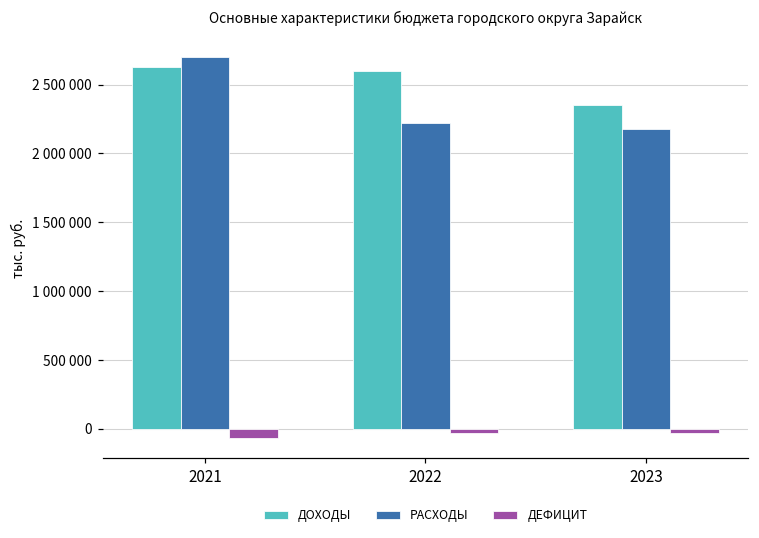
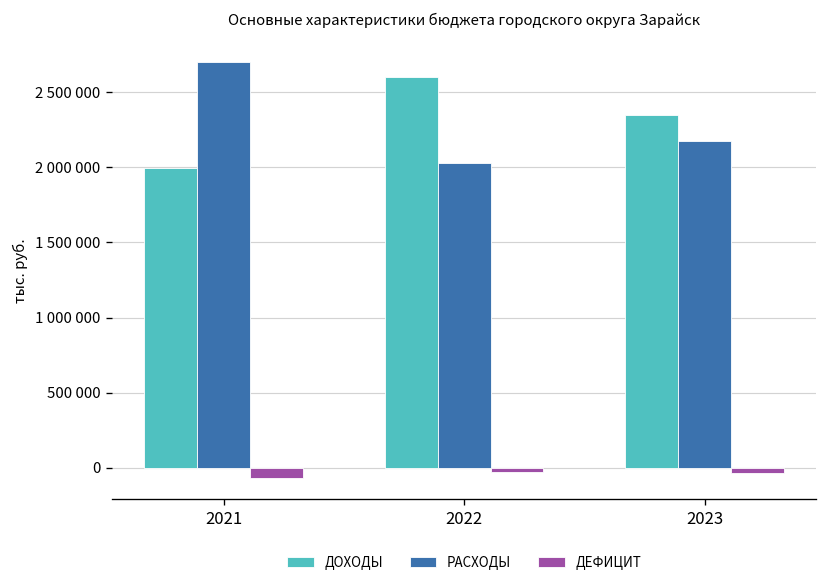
ДОХОДЫ, 2021: 2630000 -> 2000000
РАСХОДЫ, 2022: 2220000 -> 2030000
